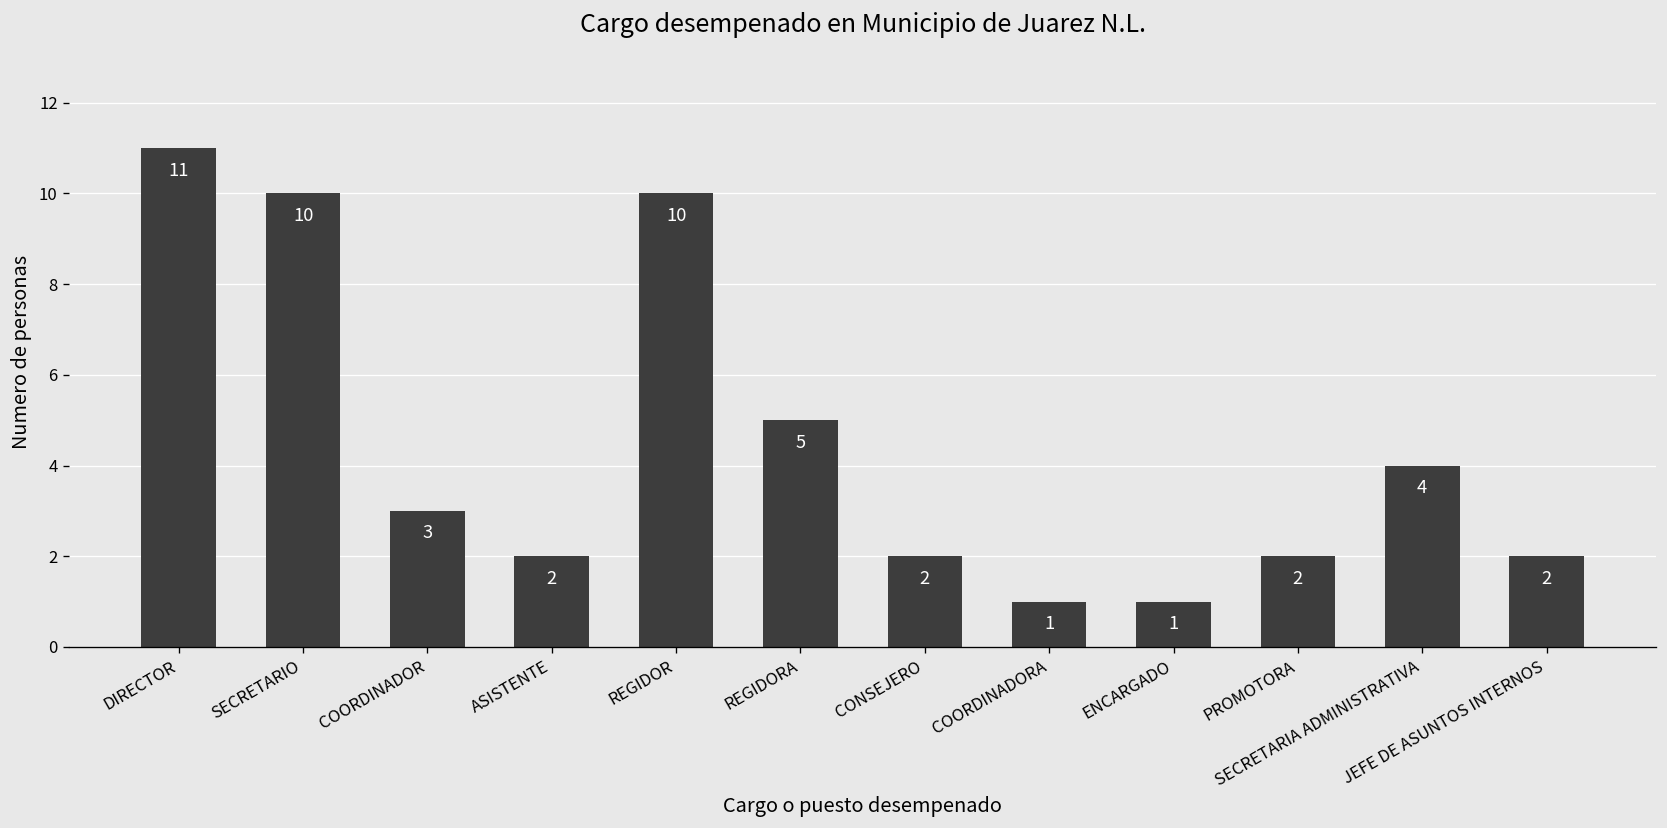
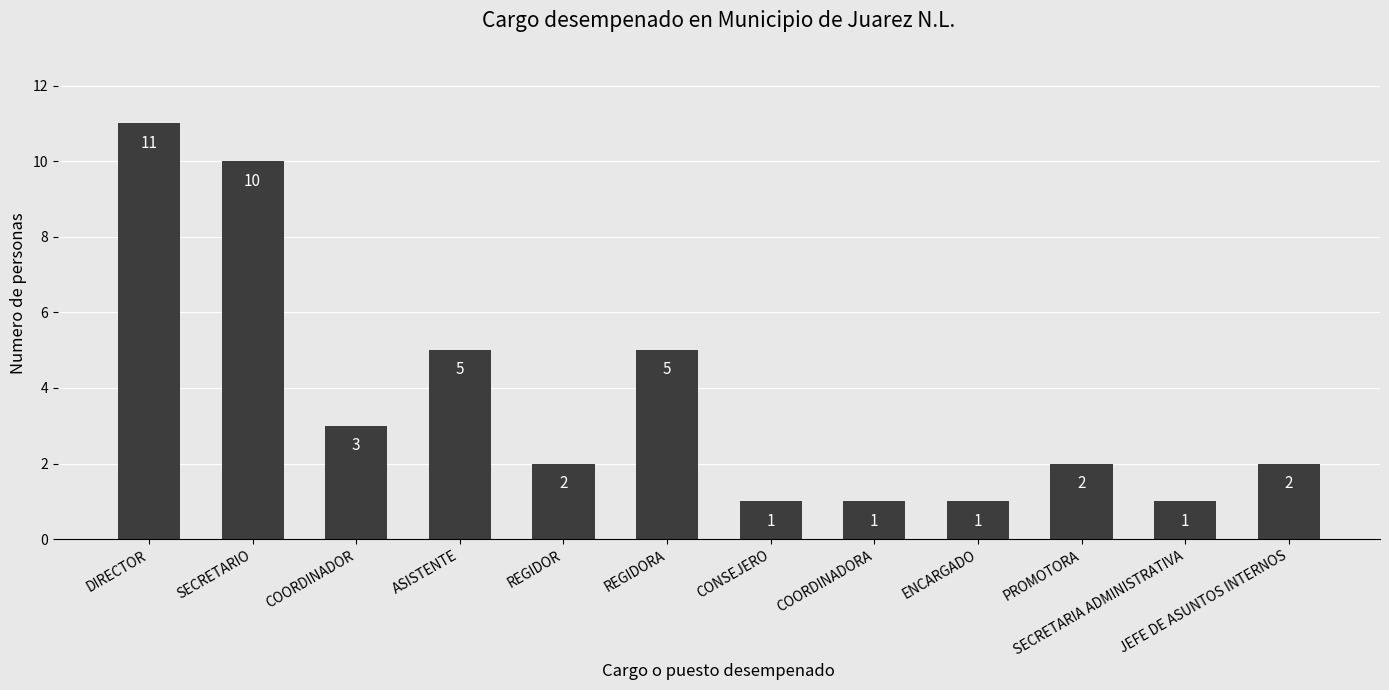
ASISTENTE: 2 -> 5
REGIDOR: 10 -> 2
CONSEJERO: 2 -> 1
SECRETARIA ADMINISTRATIVA: 4 -> 1
